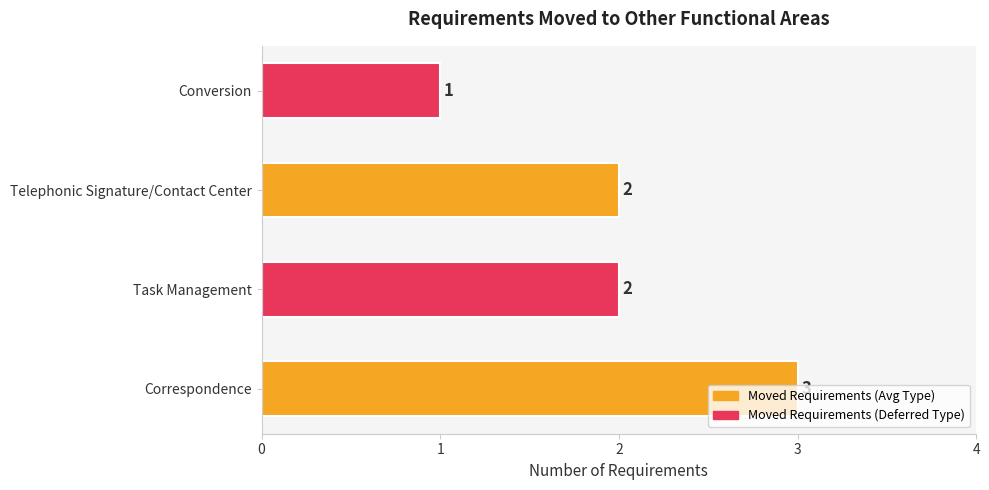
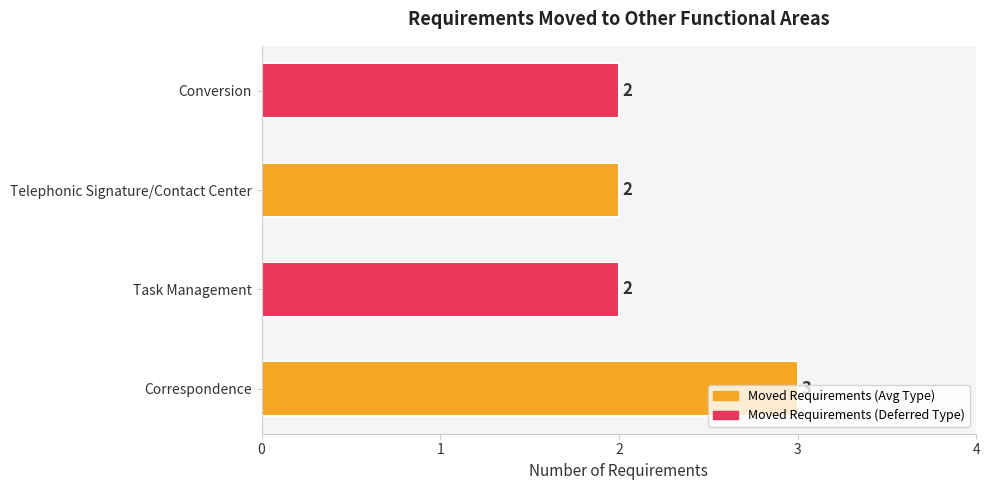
Conversion: 1 -> 2
